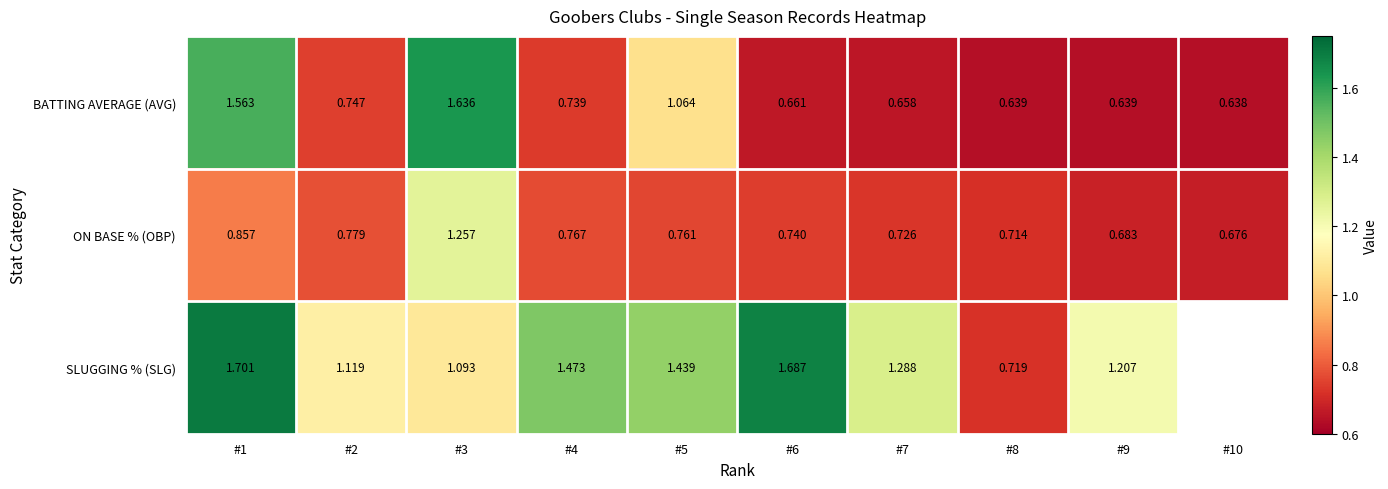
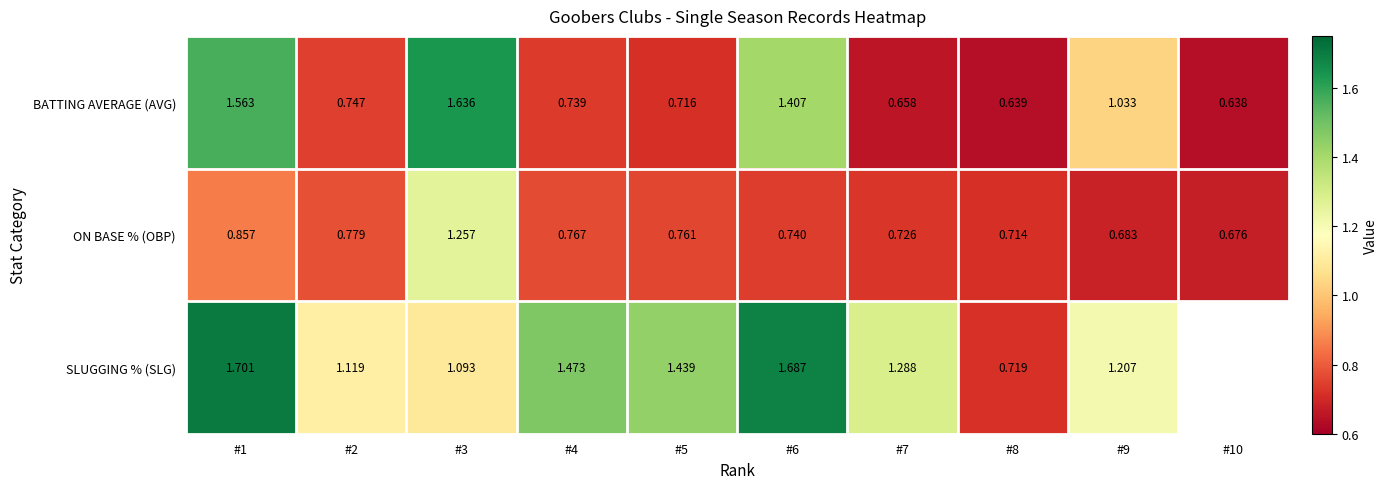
BATTING AVERAGE (AVG), #5: 1.064 -> 0.716
BATTING AVERAGE (AVG), #6: 0.661 -> 1.407
BATTING AVERAGE (AVG), #9: 0.639 -> 1.033
